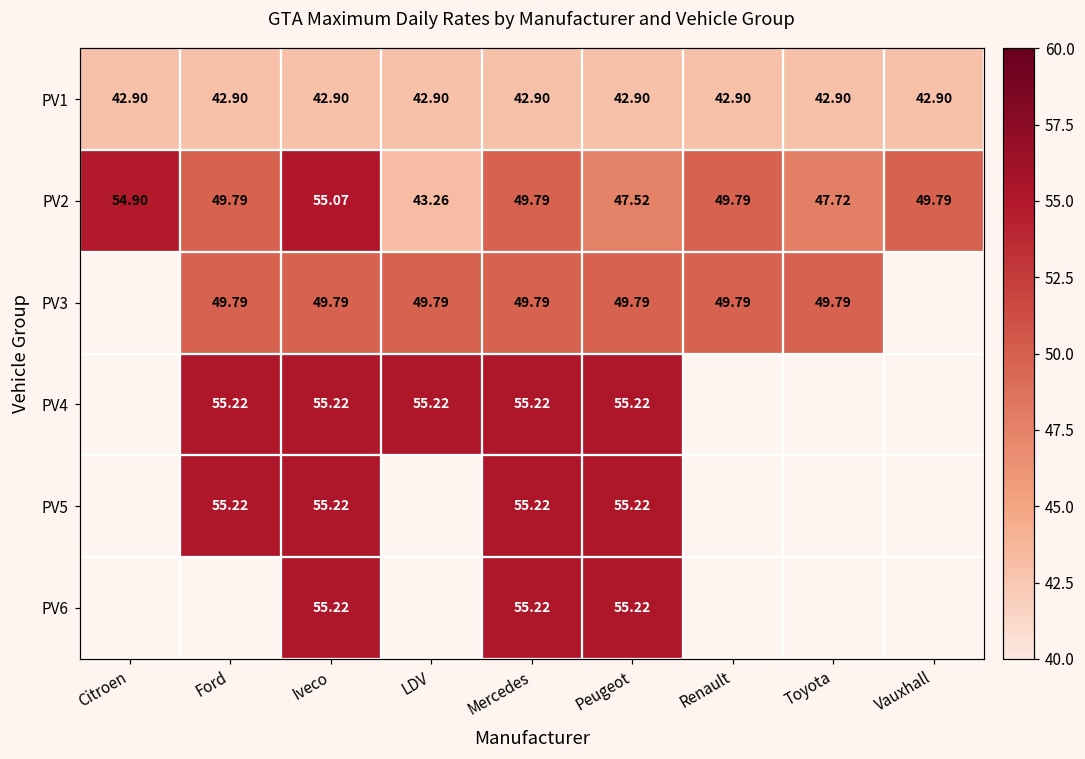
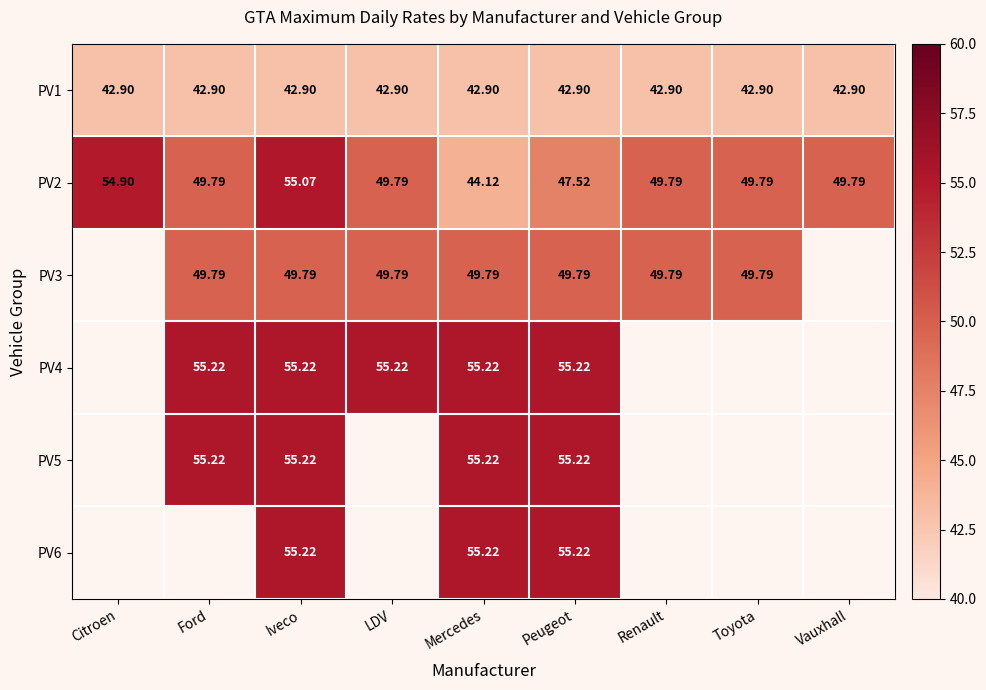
PV2, LDV: 43.26 -> 49.79
PV2, Mercedes: 49.79 -> 44.12
PV2, Toyota: 47.72 -> 49.79
